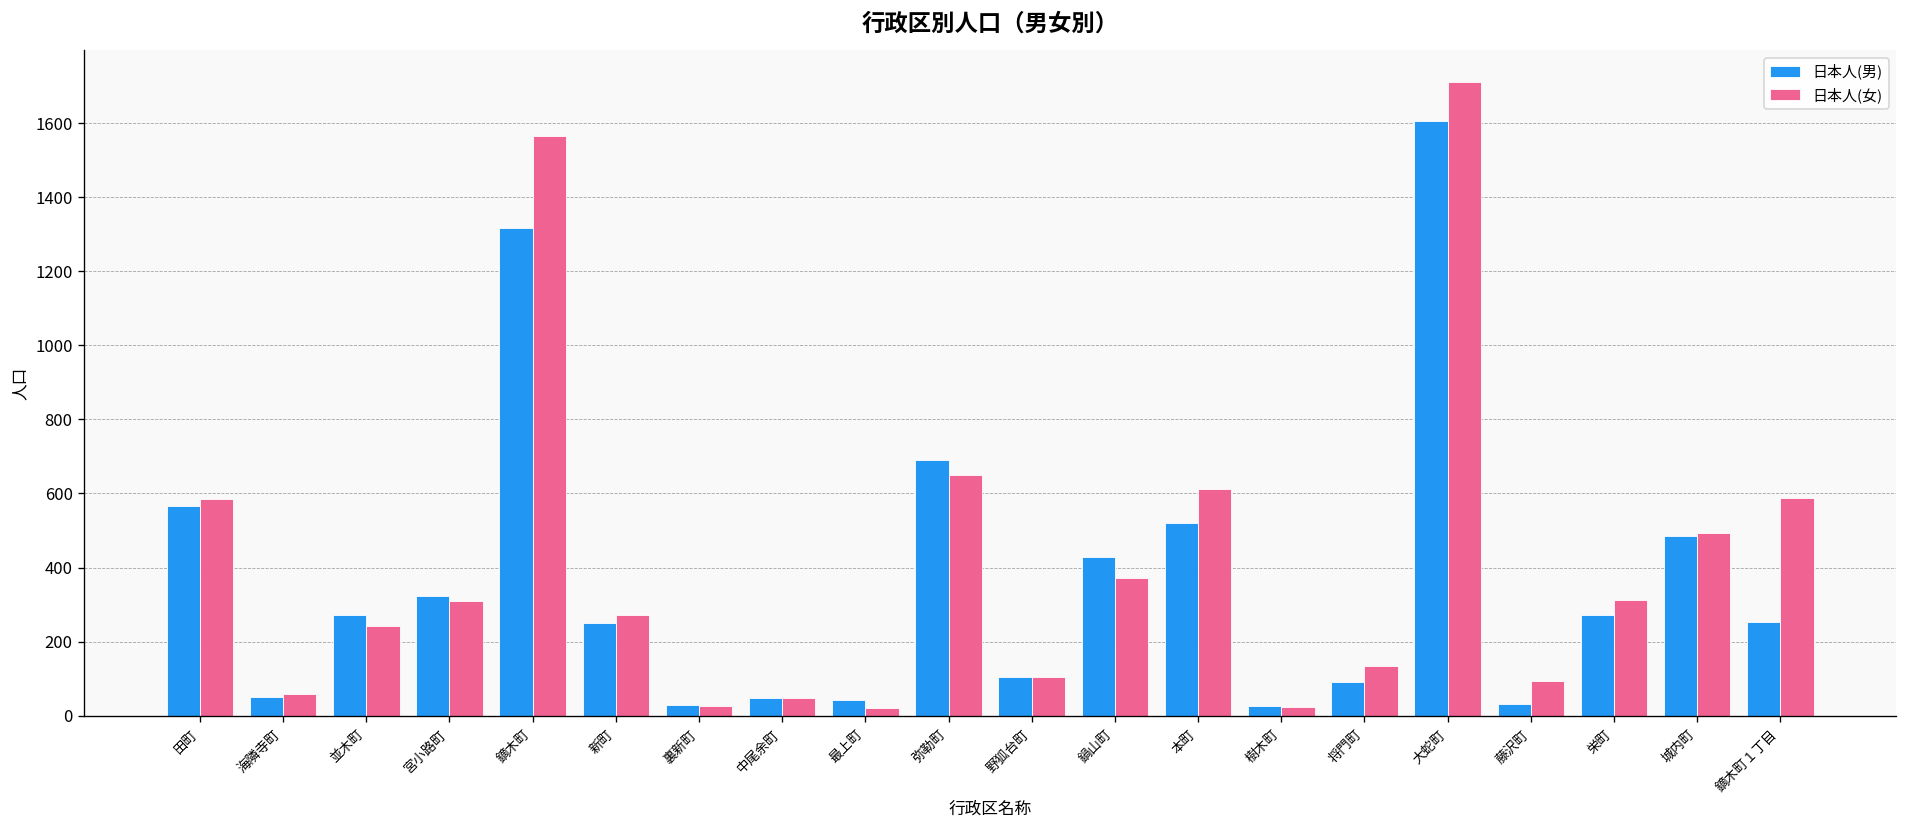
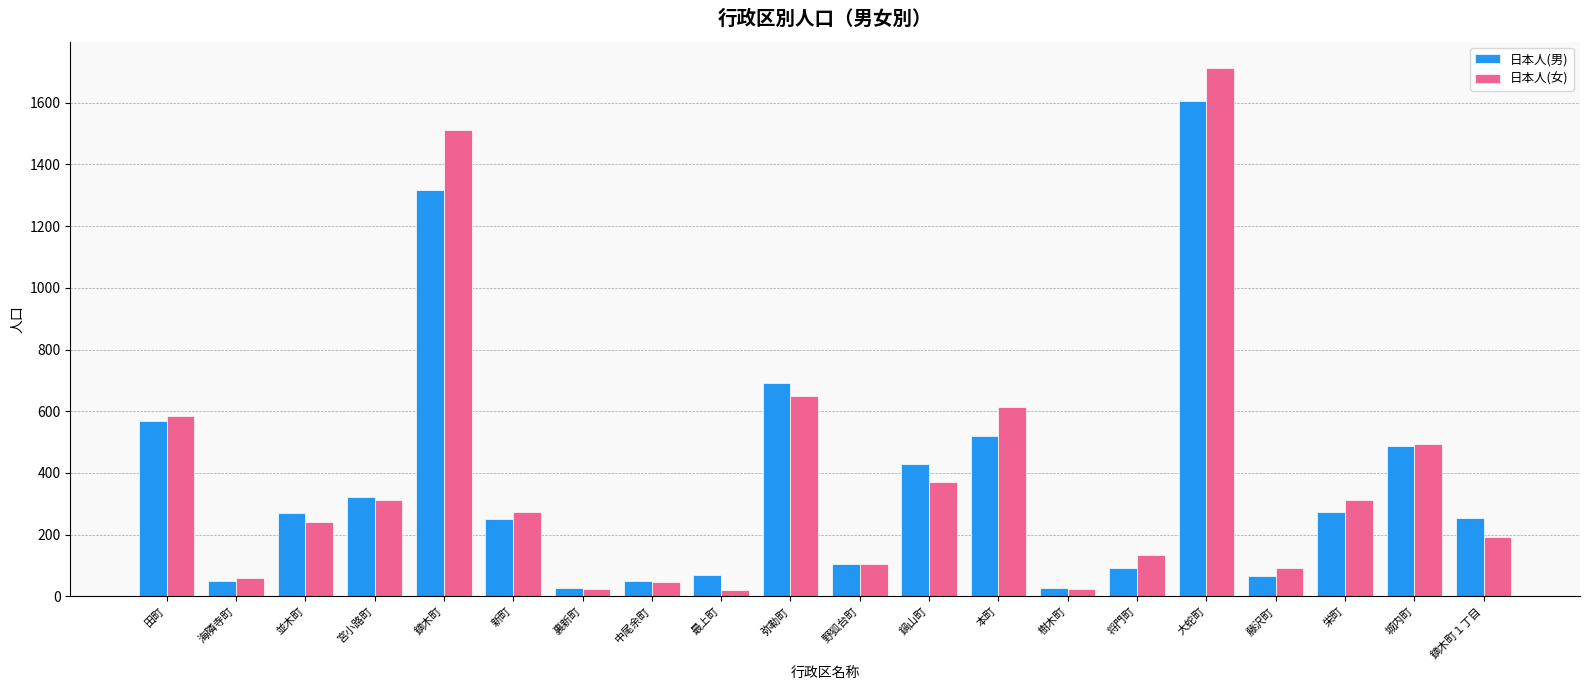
日本人(女), 鏑木町: 1560 -> 1510
日本人(男), 最上町: 40 -> 70
日本人(男), 藤沢町: 30 -> 70
日本人(女), 鏑木町１丁目: 590 -> 190
